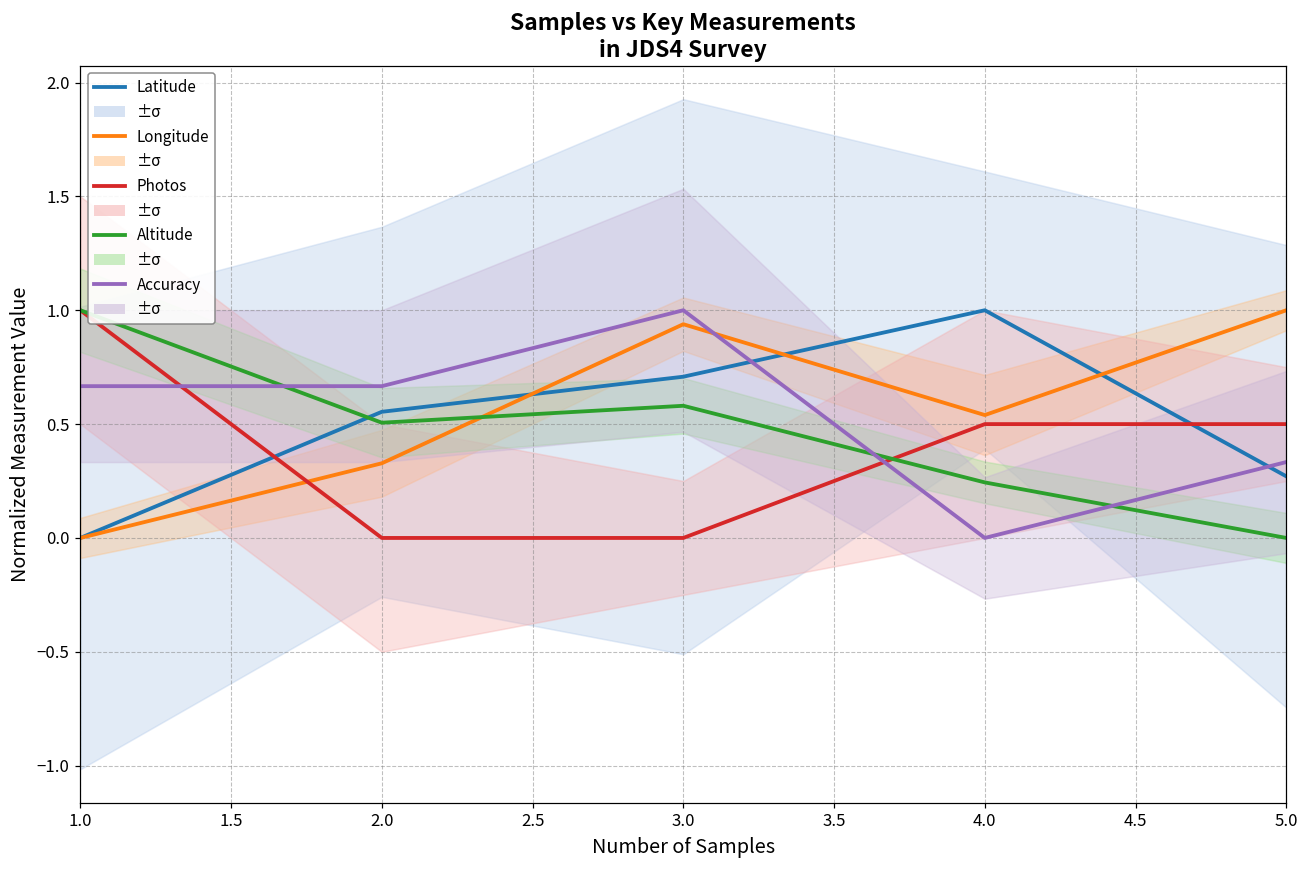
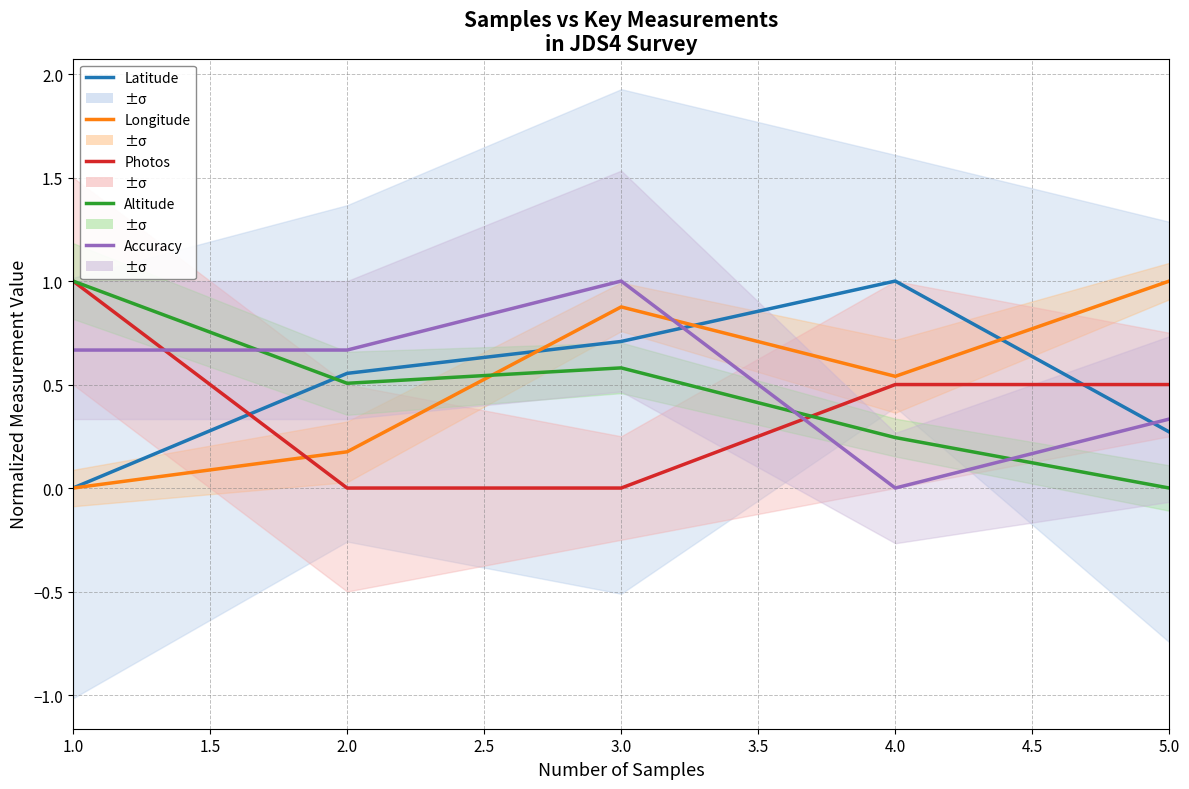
Longitude, 2.0: 0.33 -> 0.18
Longitude, 3.0: 0.94 -> 0.88
